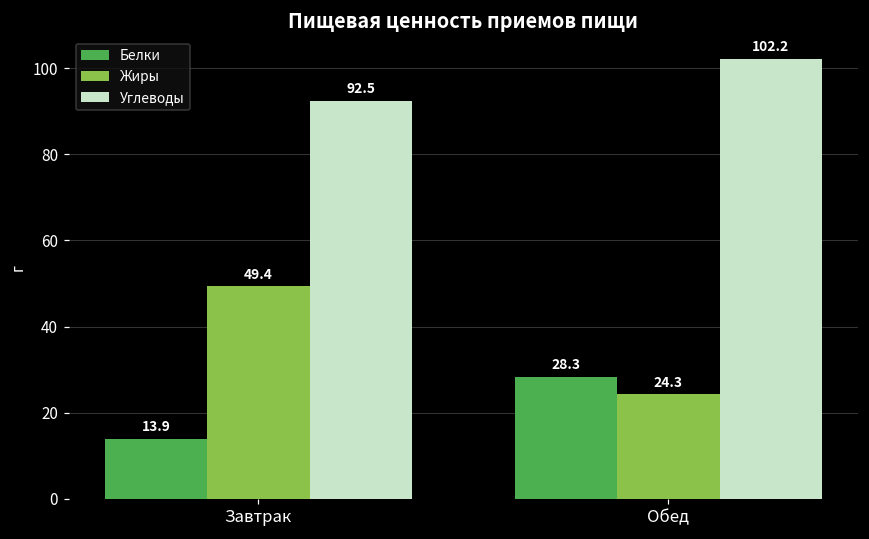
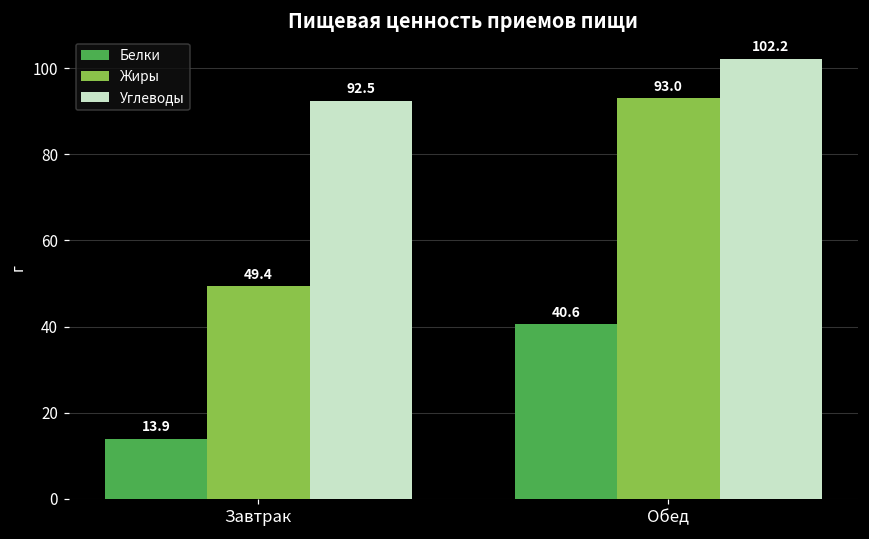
Белки, Обед: 28.3 -> 40.6
Жиры, Обед: 24.3 -> 93.0
